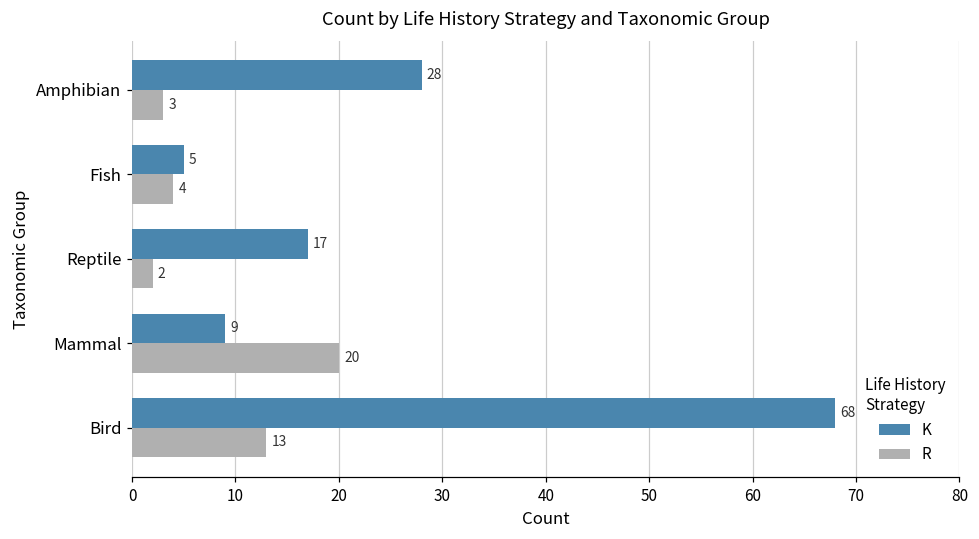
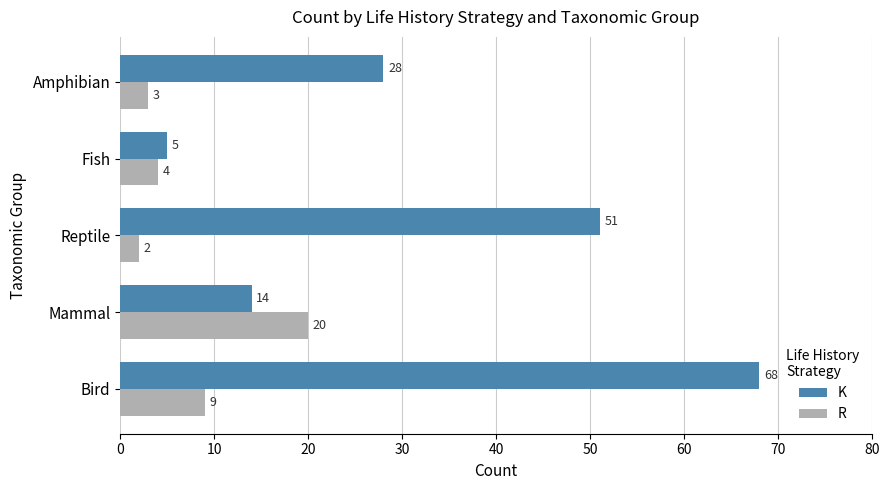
K, Reptile: 17 -> 51
K, Mammal: 9 -> 14
R, Bird: 13 -> 9
